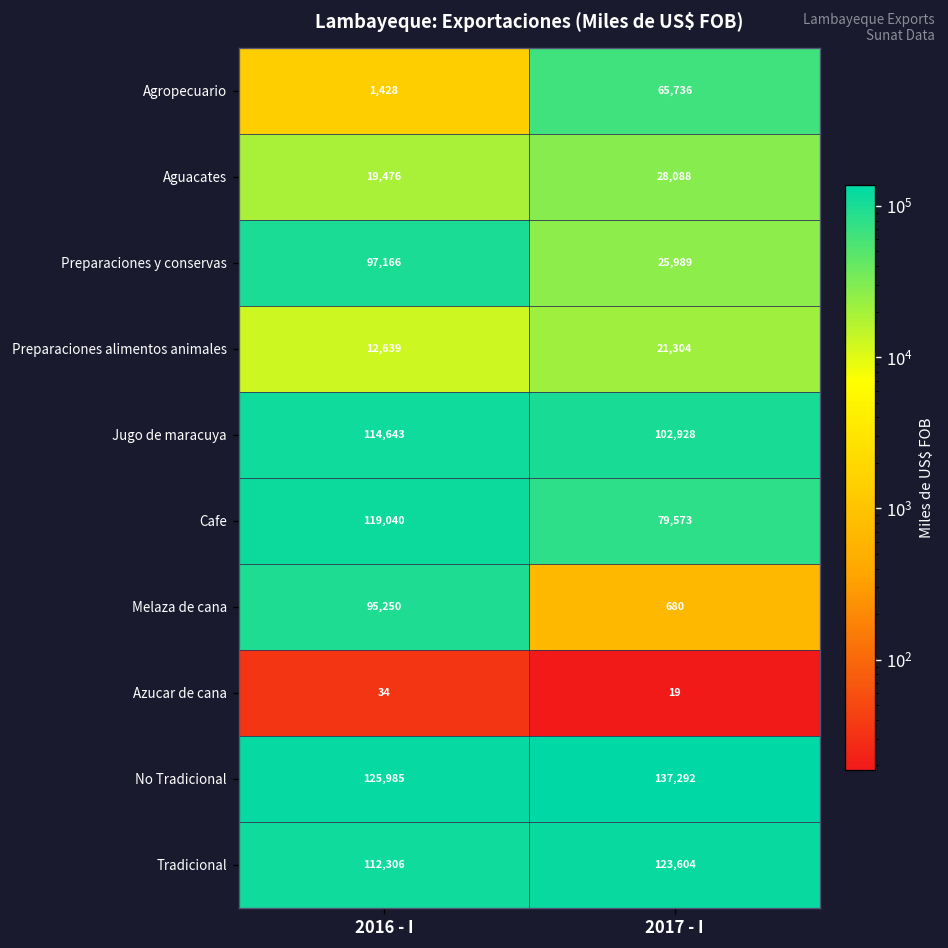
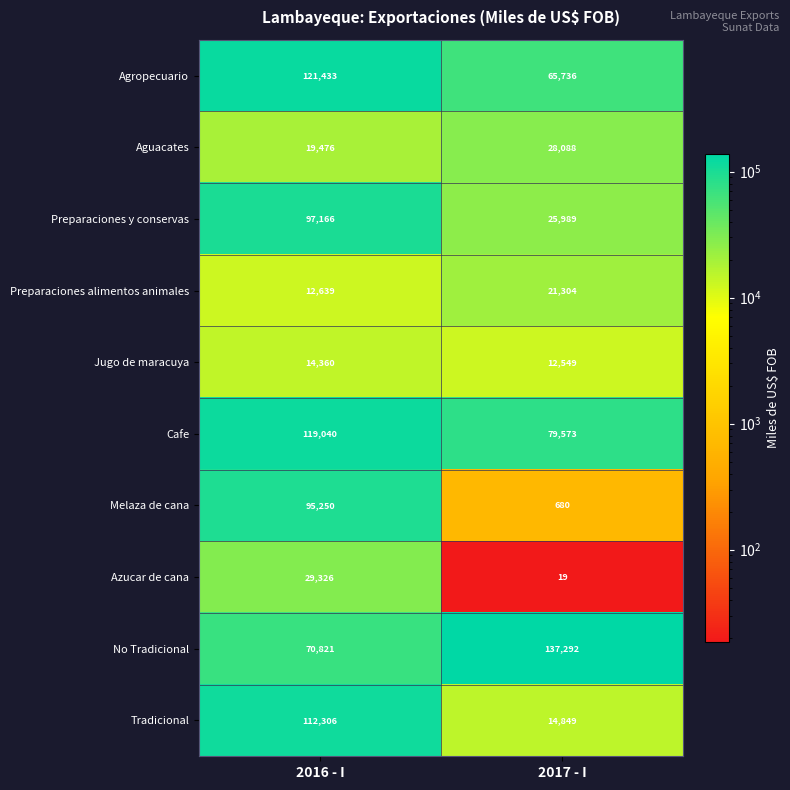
Agropecuario, 2016 - I: 1,428 -> 121,433
Jugo de maracuya, 2016 - I: 114,643 -> 14,360
Jugo de maracuya, 2017 - I: 102,928 -> 12,549
Azucar de cana, 2016 - I: 34 -> 29,326
No Tradicional, 2016 - I: 125,985 -> 70,821
Tradicional, 2017 - I: 123,604 -> 14,849
